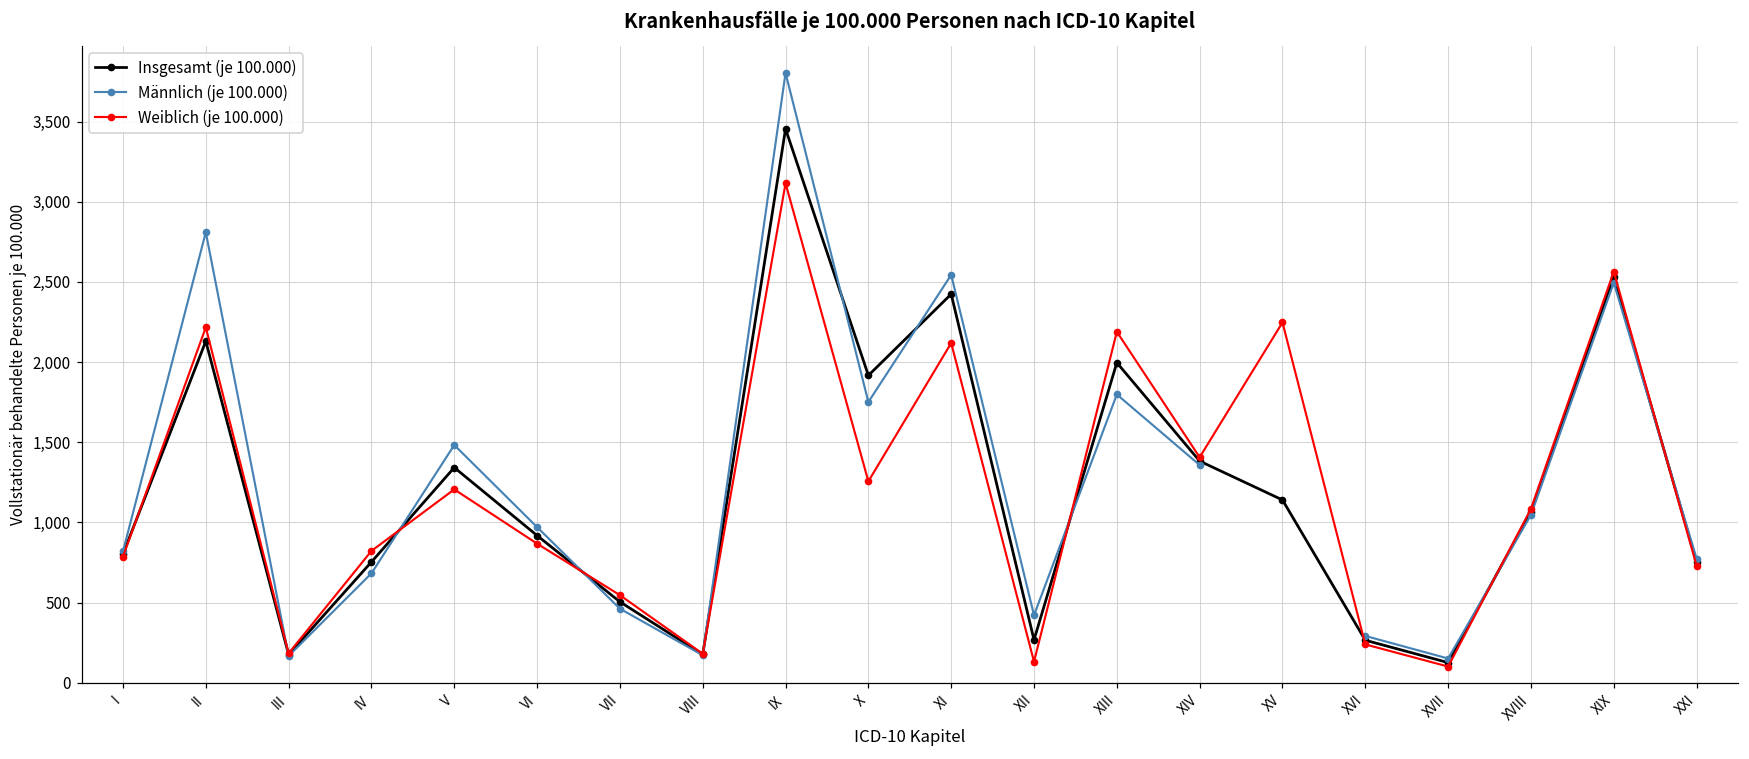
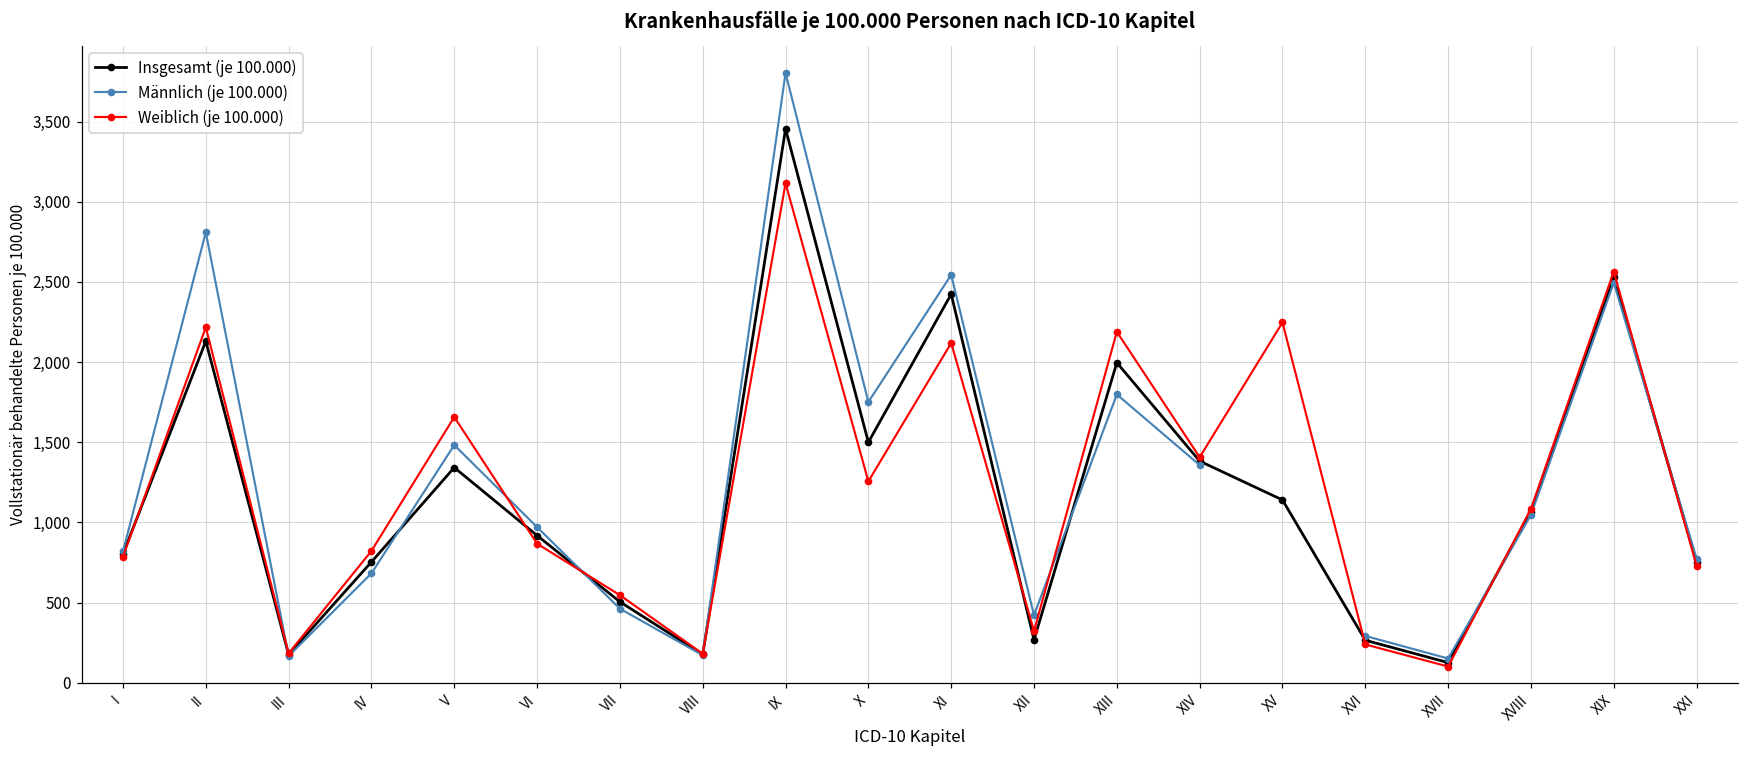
Weiblich (je 100.000), V: 1,210 -> 1,660
Insgesamt (je 100.000), X: 1,920 -> 1,500
Weiblich (je 100.000), XII: 130 -> 320
